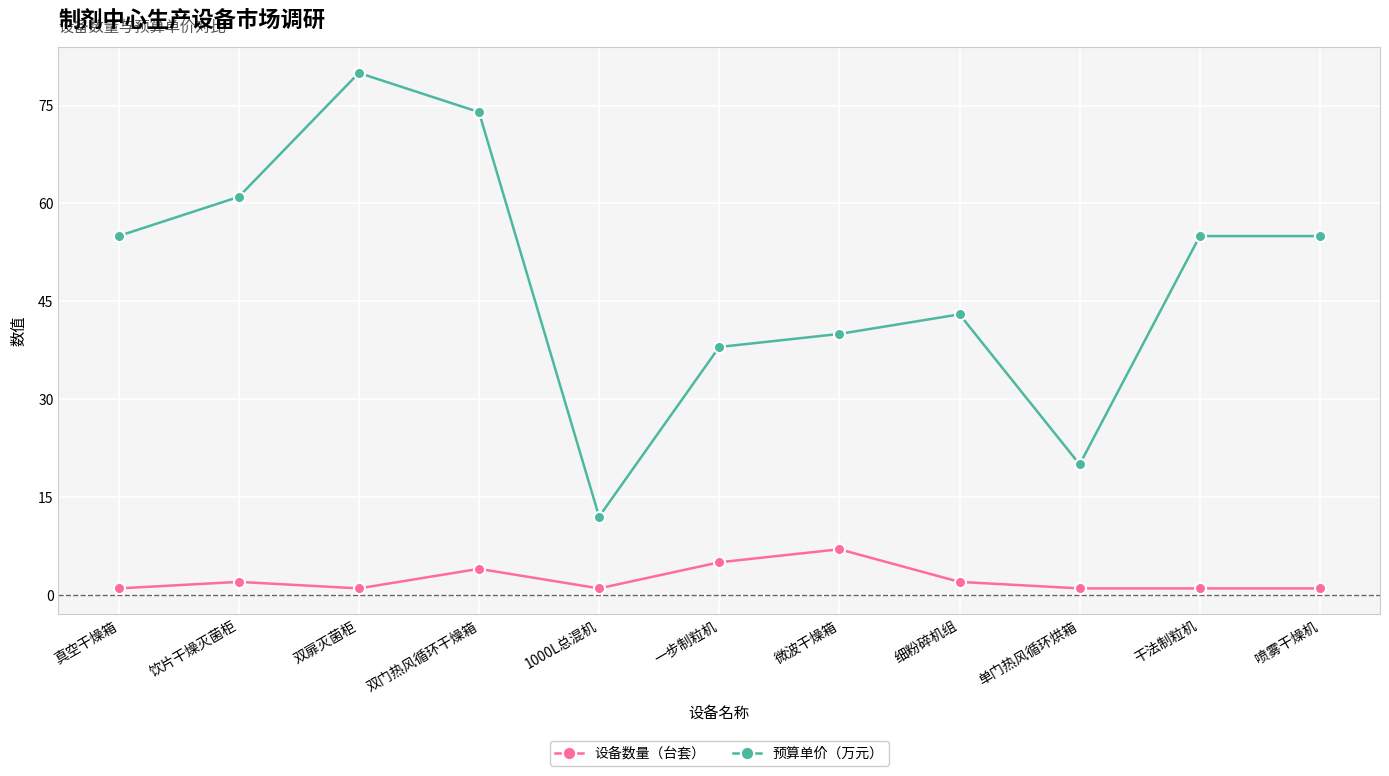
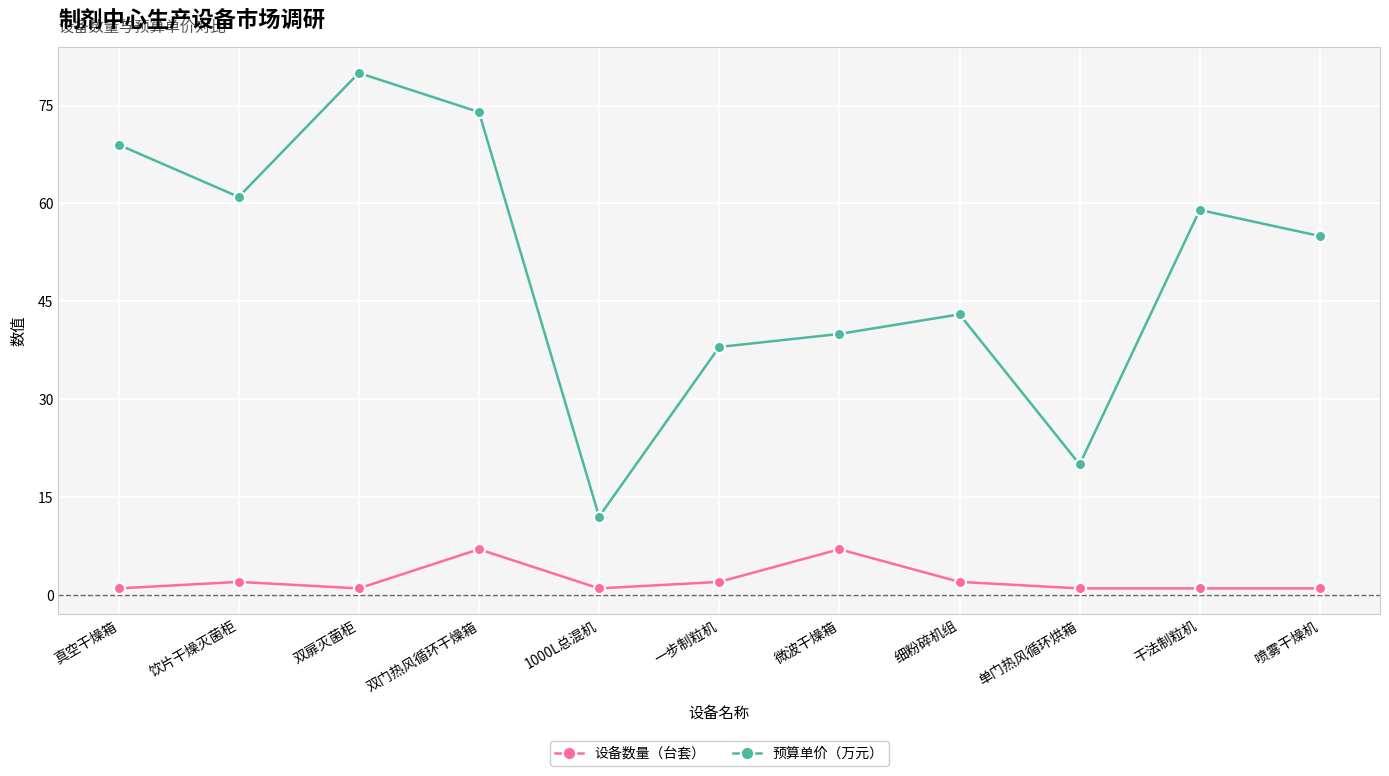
预算单价（万元）, 真空干燥箱: 55 -> 69
设备数量（台套）, 双门热风循环干燥箱: 4 -> 7
设备数量（台套）, 一步制粒机: 5 -> 2
预算单价（万元）, 干法制粒机: 55 -> 59
